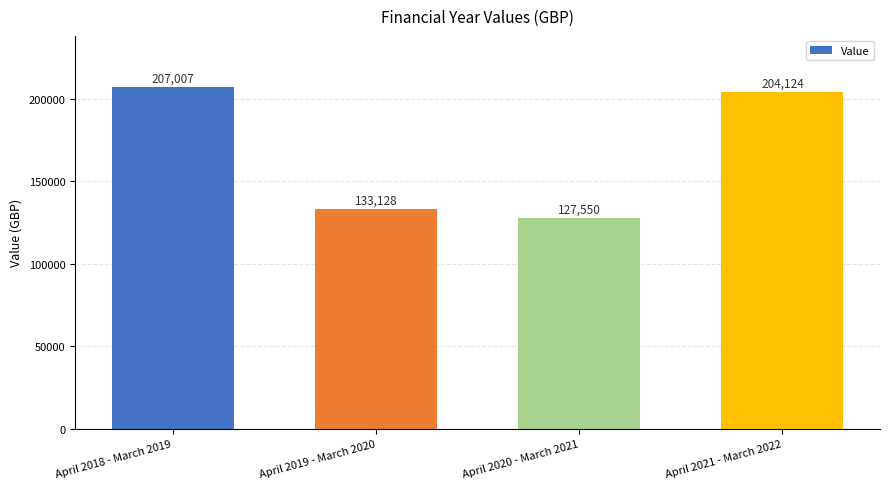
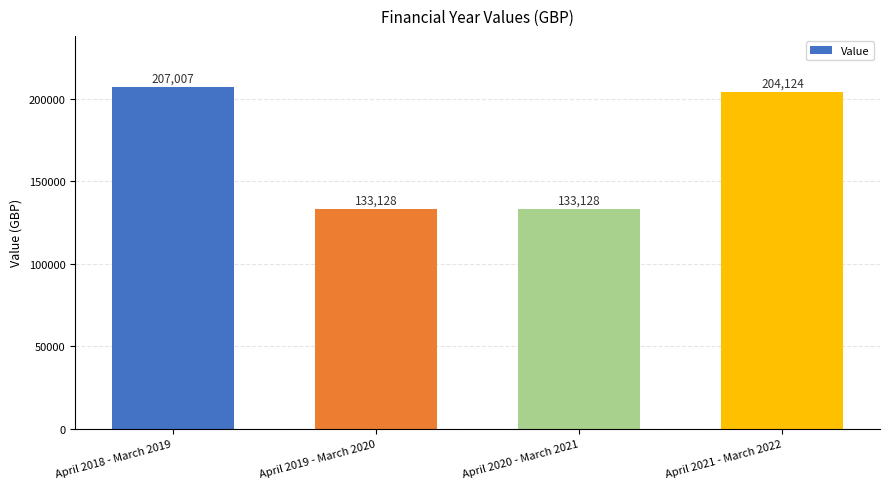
April 2020 - March 2021: 127,550 -> 133,128
